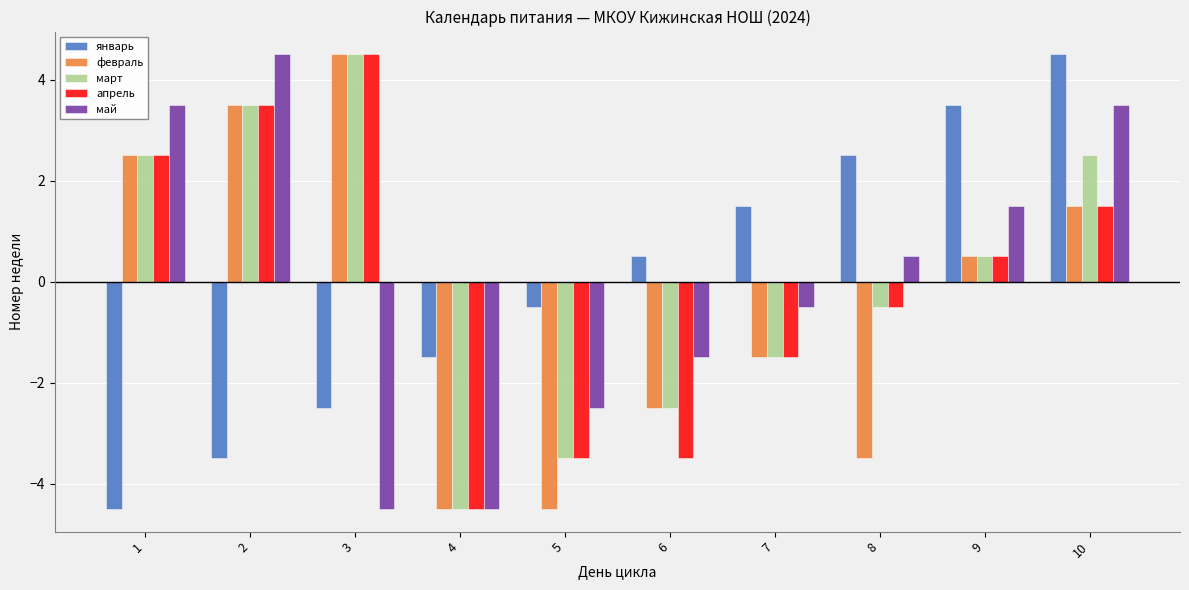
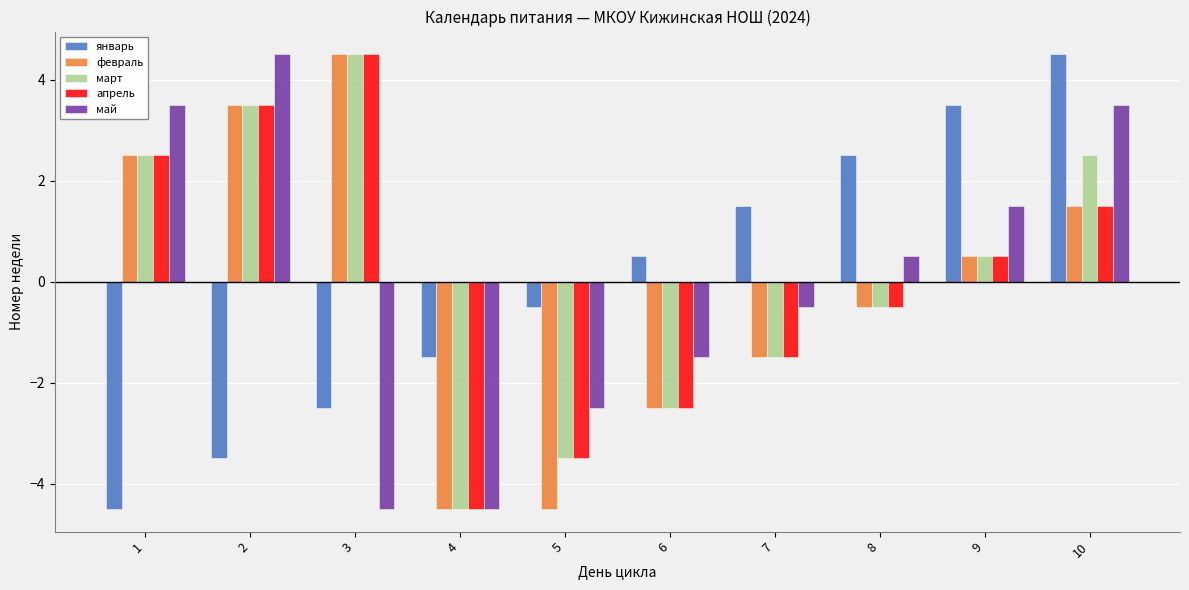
апрель, 6: -3.5 -> -2.5
февраль, 8: -3.5 -> -0.5
